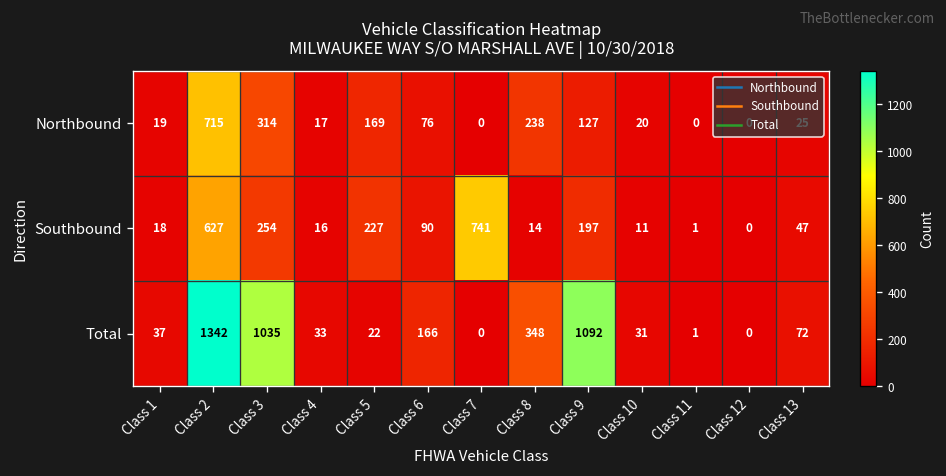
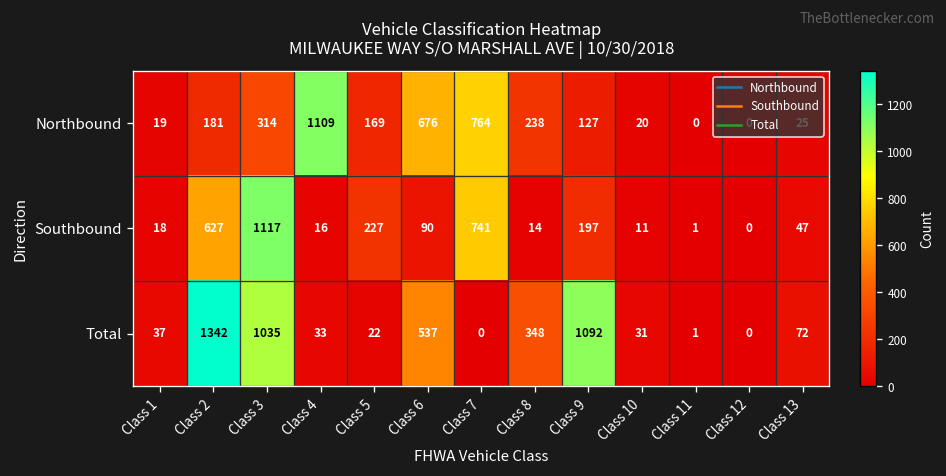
Northbound, Class 2: 715 -> 181
Northbound, Class 4: 17 -> 1109
Northbound, Class 6: 76 -> 676
Northbound, Class 7: 0 -> 764
Southbound, Class 3: 254 -> 1117
Total, Class 6: 166 -> 537
